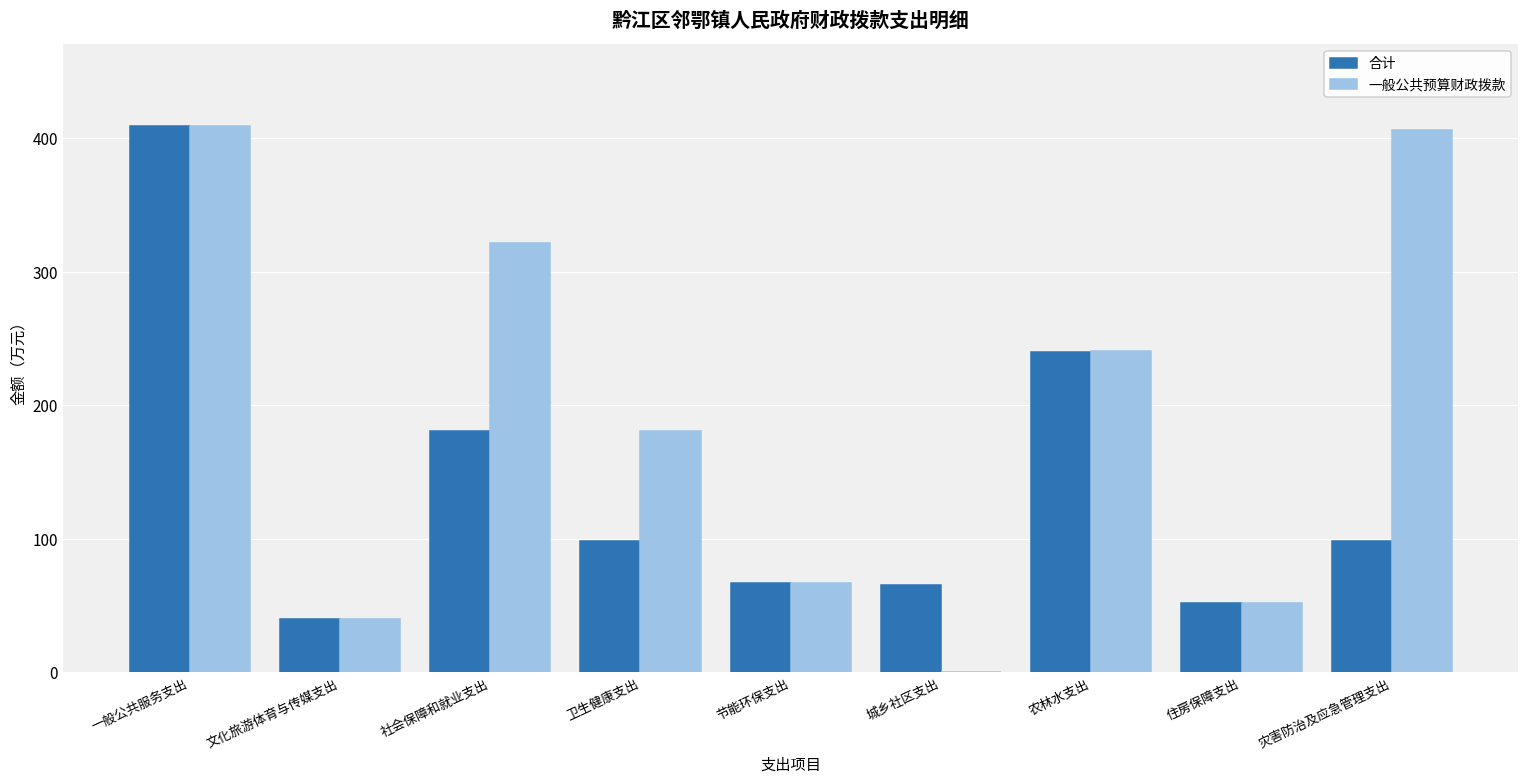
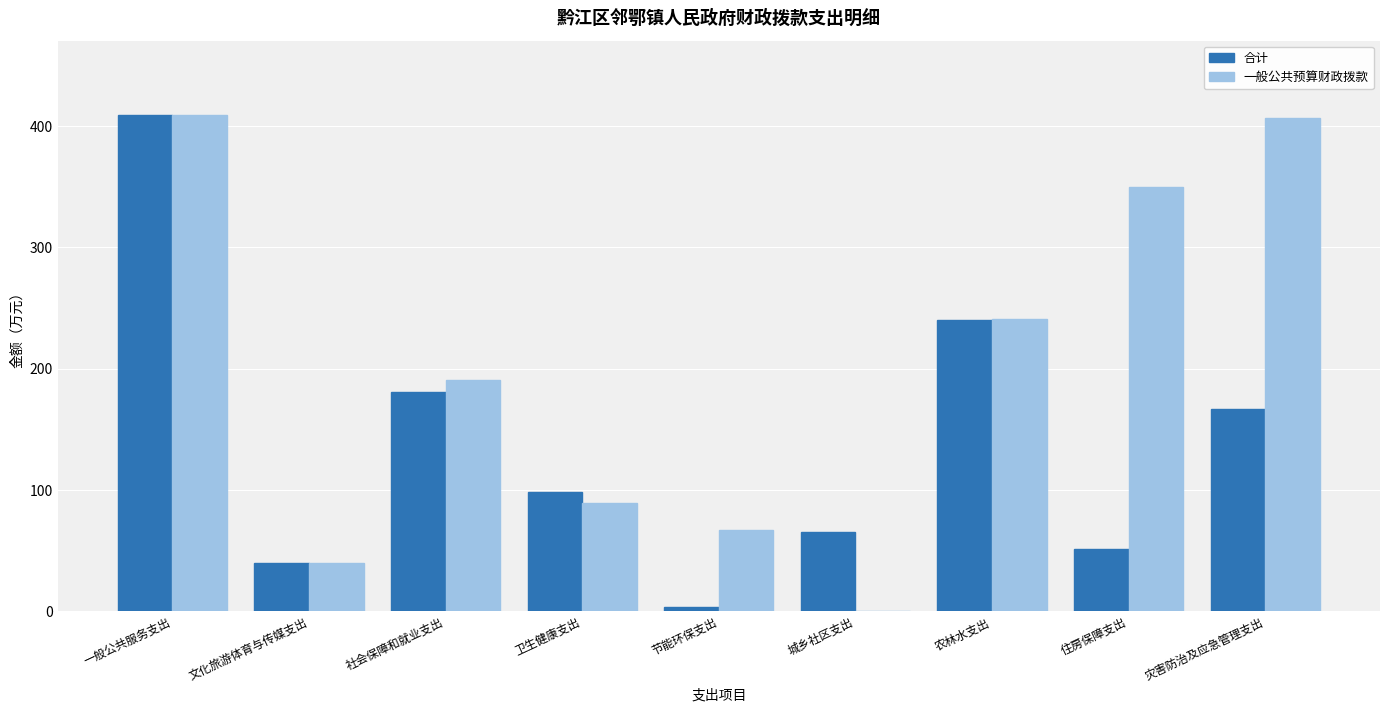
一般公共预算财政拨款, 社会保障和就业支出: 321 -> 190
一般公共预算财政拨款, 卫生健康支出: 180 -> 89
合计, 节能环保支出: 67 -> 4
一般公共预算财政拨款, 住房保障支出: 51 -> 350
合计, 灾害防治及应急管理支出: 98 -> 167
